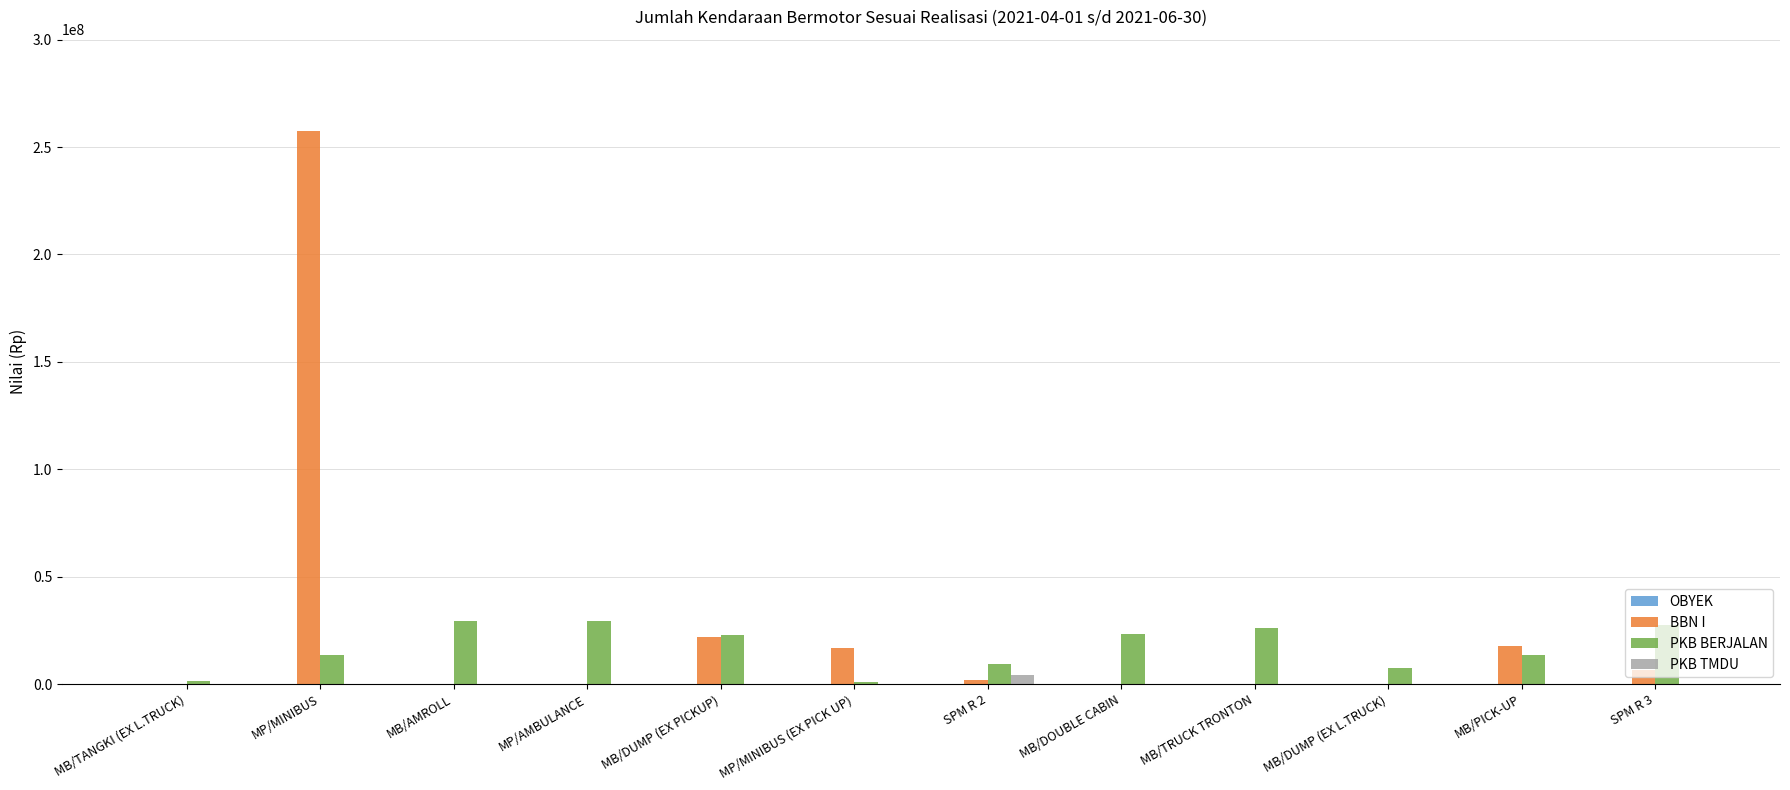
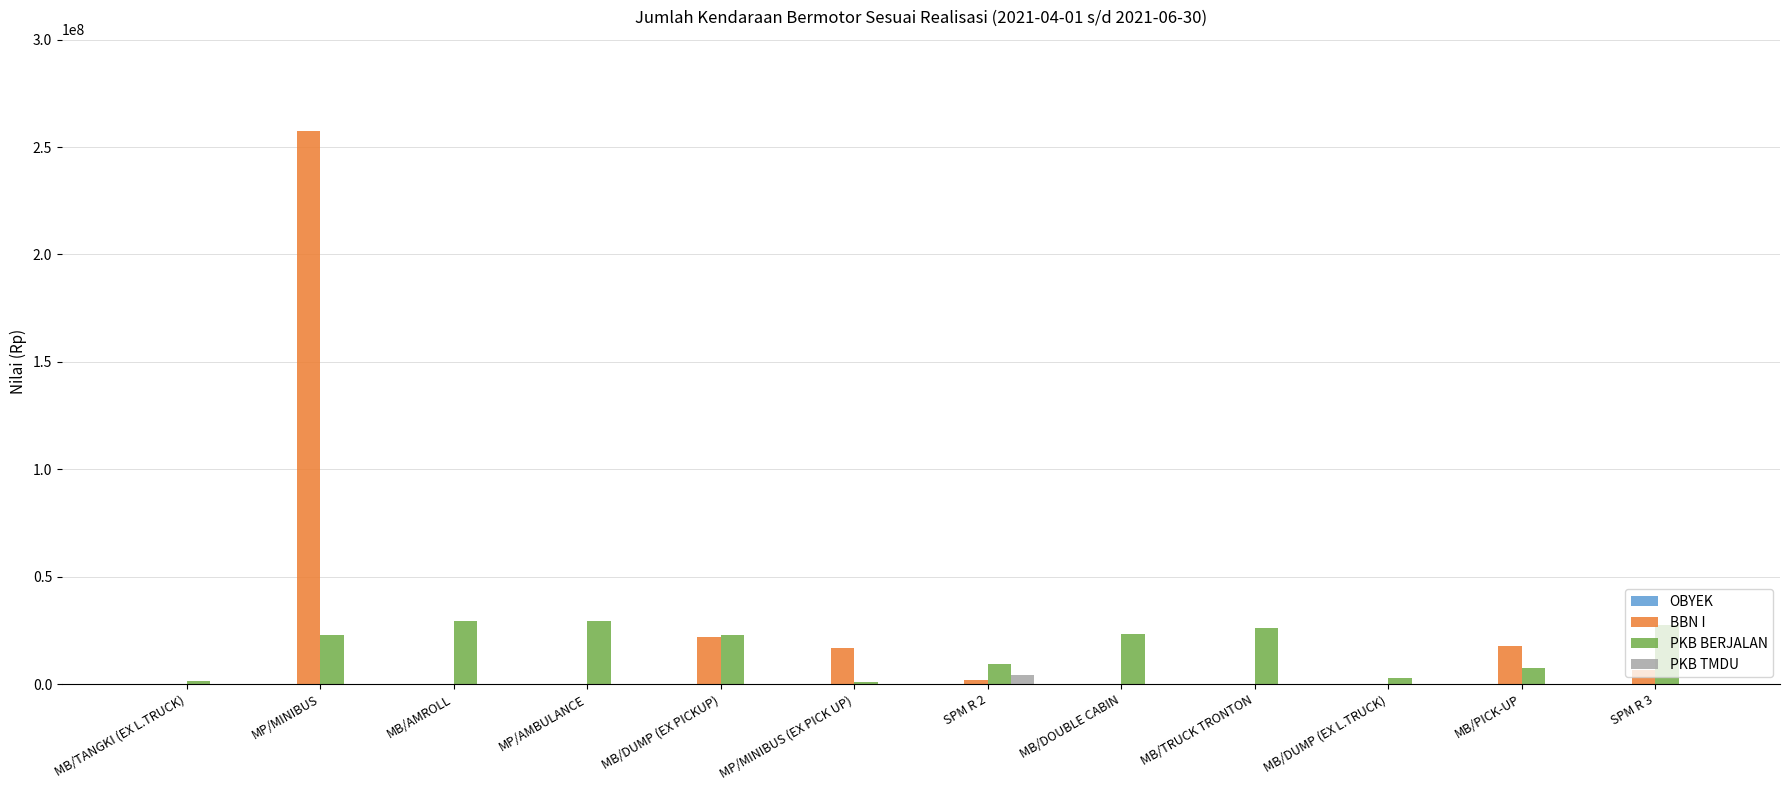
PKB BERJALAN, MP/MINIBUS: 13000000 -> 23000000
PKB BERJALAN, MB/DUMP (EX L.TRUCK): 8000000 -> 3000000
PKB BERJALAN, MB/PICK-UP: 13000000 -> 8000000
